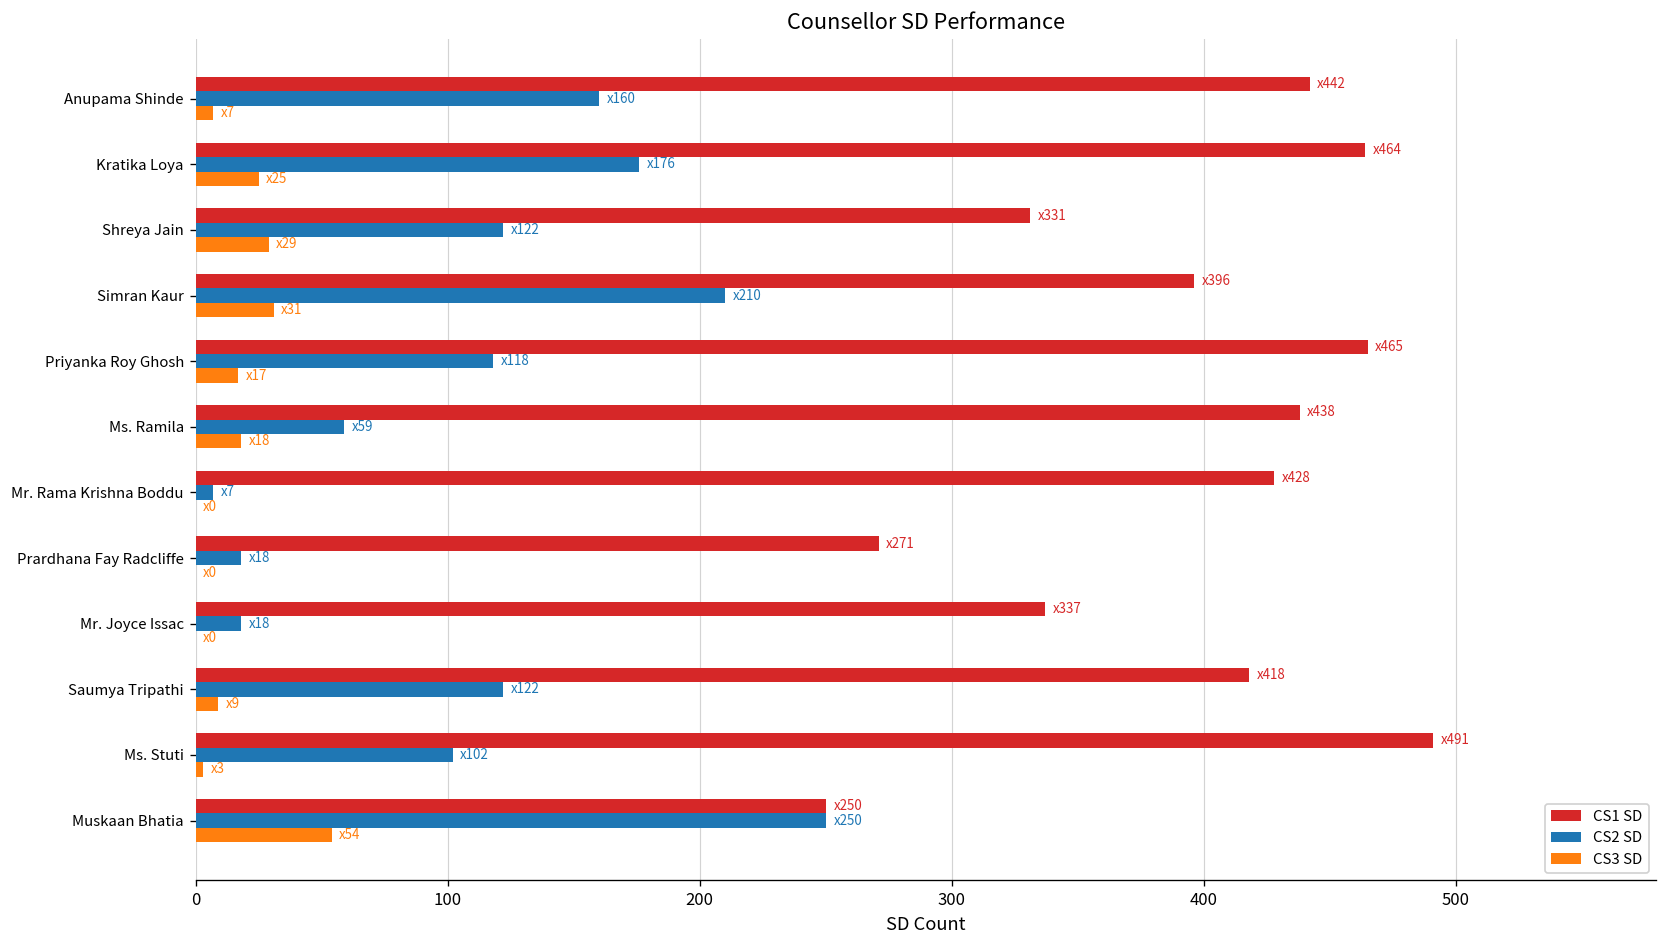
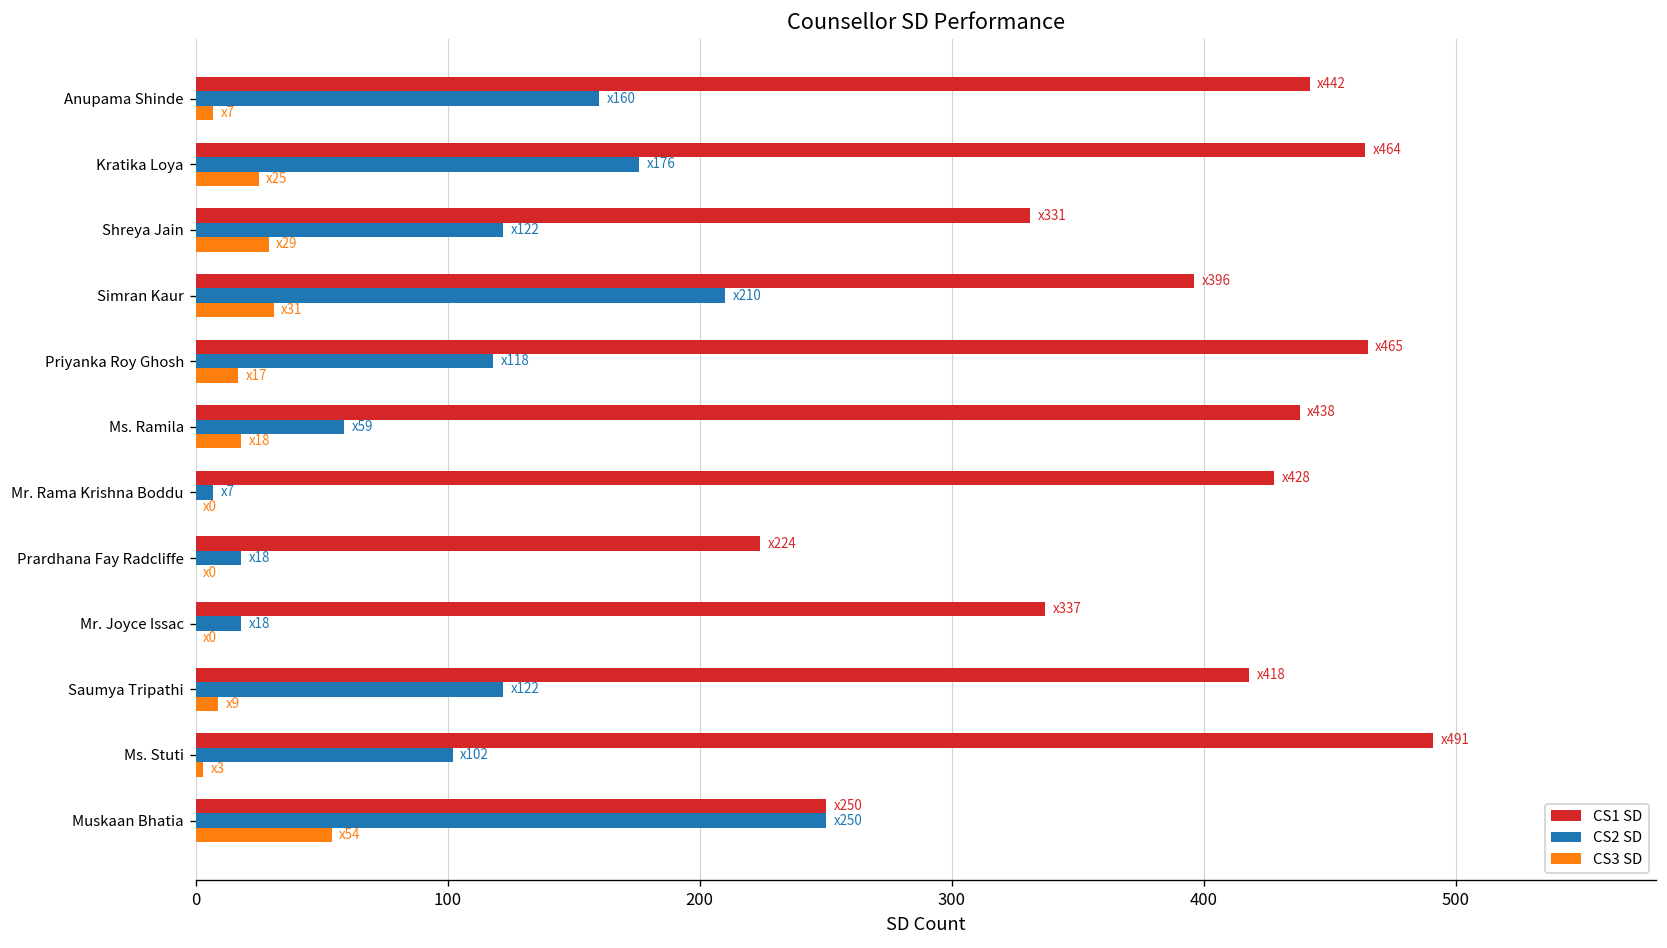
CS1 SD, Prardhana Fay Radcliffe: 271 -> 224
